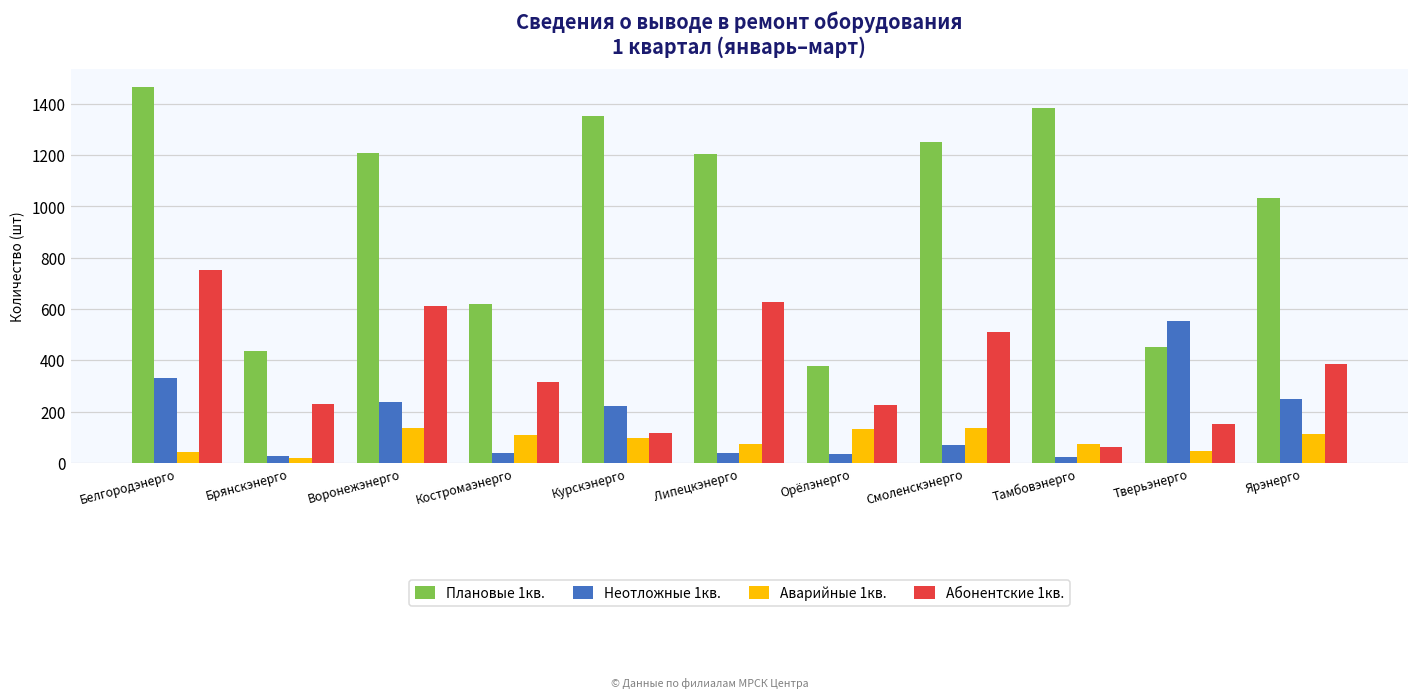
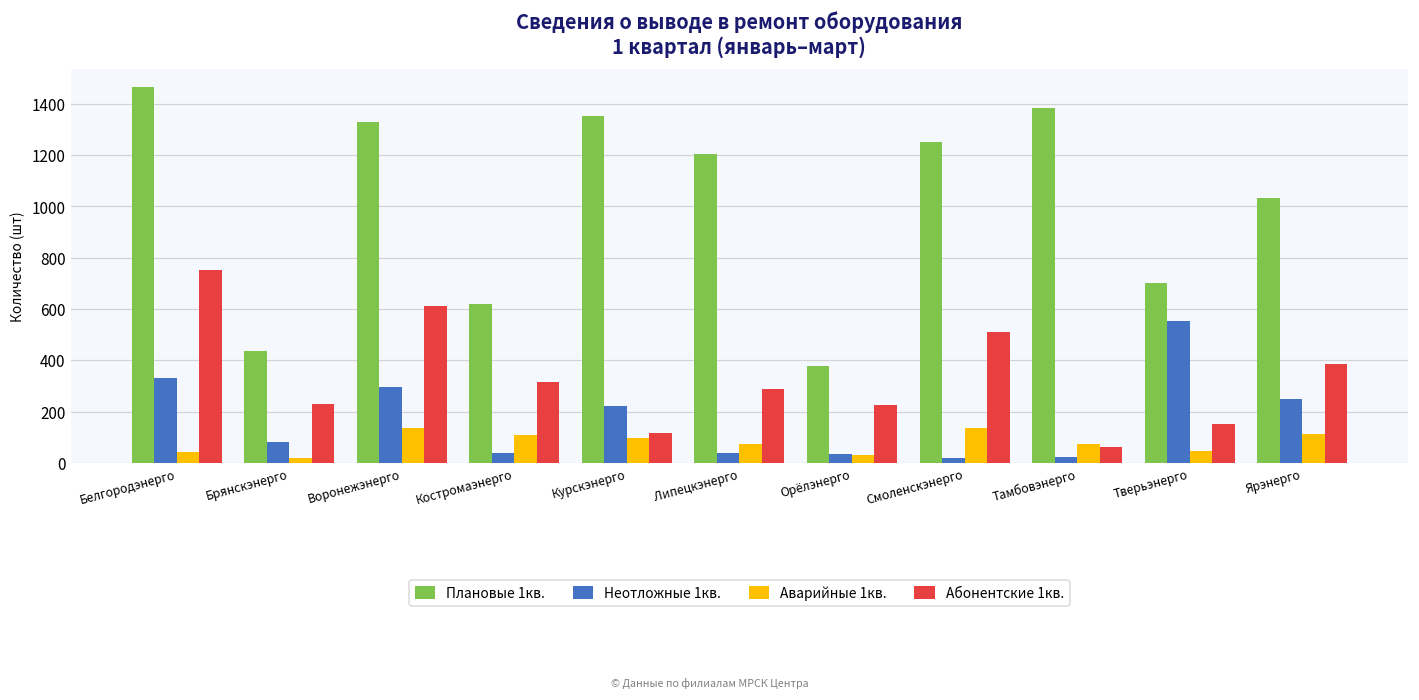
Неотложные 1кв., Брянскэнерго: 30 -> 80
Плановые 1кв., Воронежэнерго: 1210 -> 1330
Неотложные 1кв., Воронежэнерго: 240 -> 290
Абонентские 1кв., Липецкэнерго: 630 -> 290
Аварийные 1кв., Орёлэнерго: 130 -> 30
Неотложные 1кв., Смоленскэнерго: 70 -> 20
Плановые 1кв., Тверьэнерго: 450 -> 700
